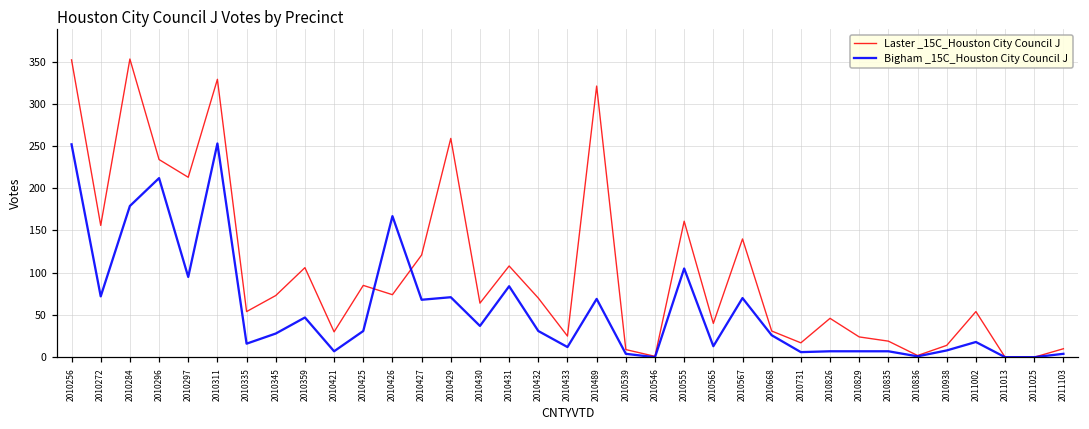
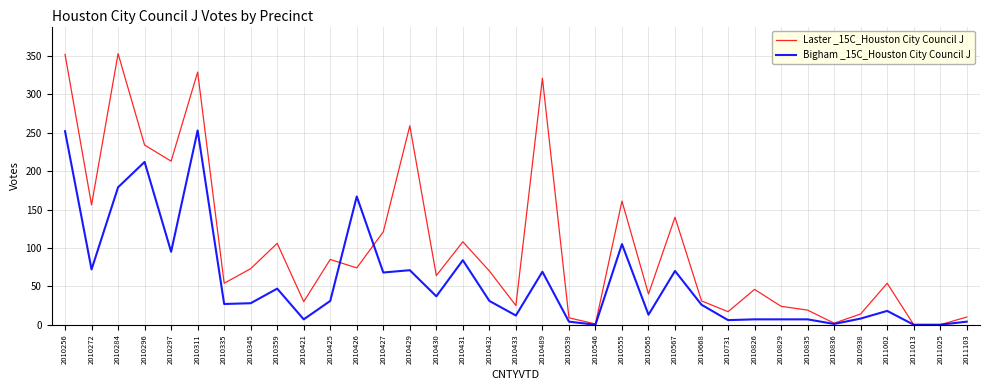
Bigham _15C_Houston City Council J, 2010335: 20 -> 30
